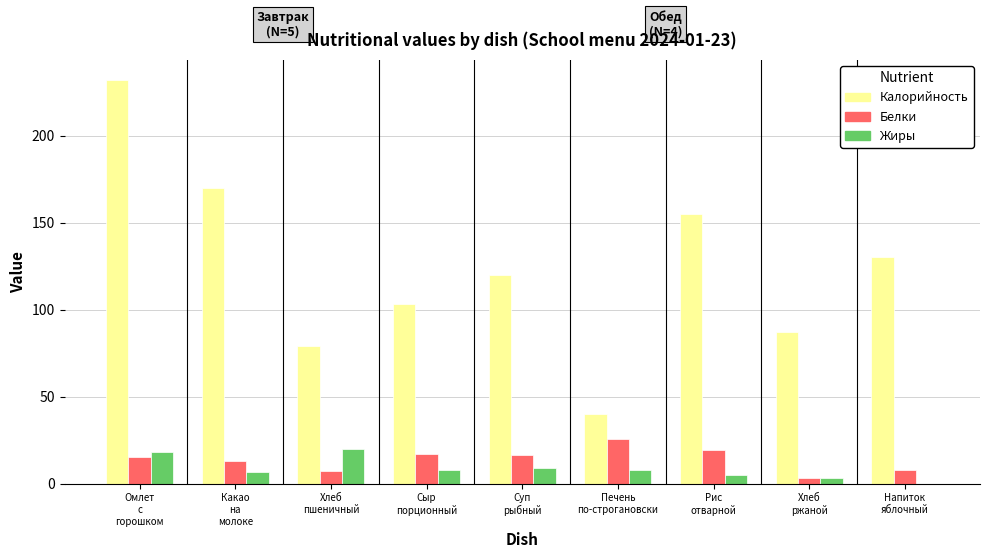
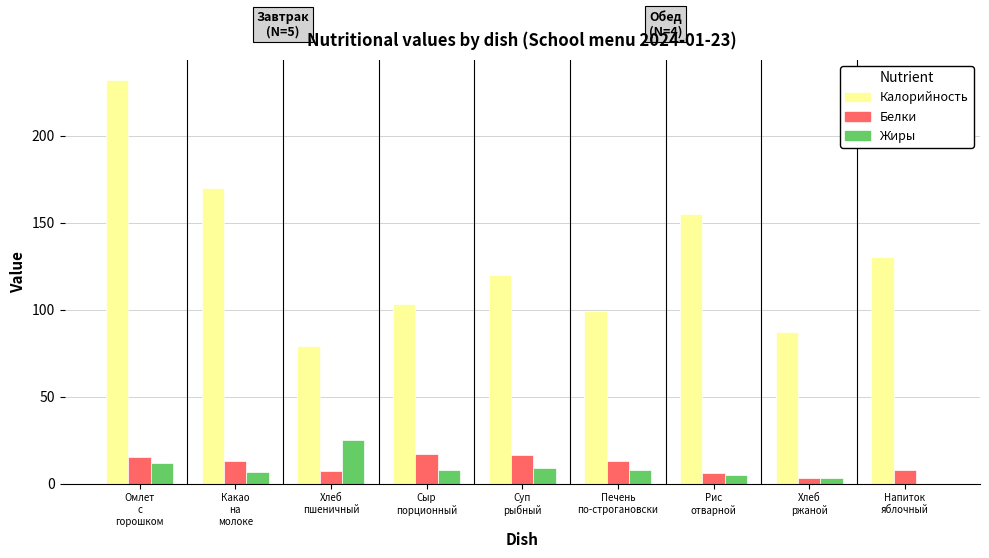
Жиры, Омлет с горошком: 18 -> 12
Жиры, Хлеб пшеничный: 20 -> 25
Калорийность, Печень по-строгановски: 40 -> 99
Белки, Печень по-строгановски: 26 -> 13
Белки, Рис отварной: 20 -> 6
